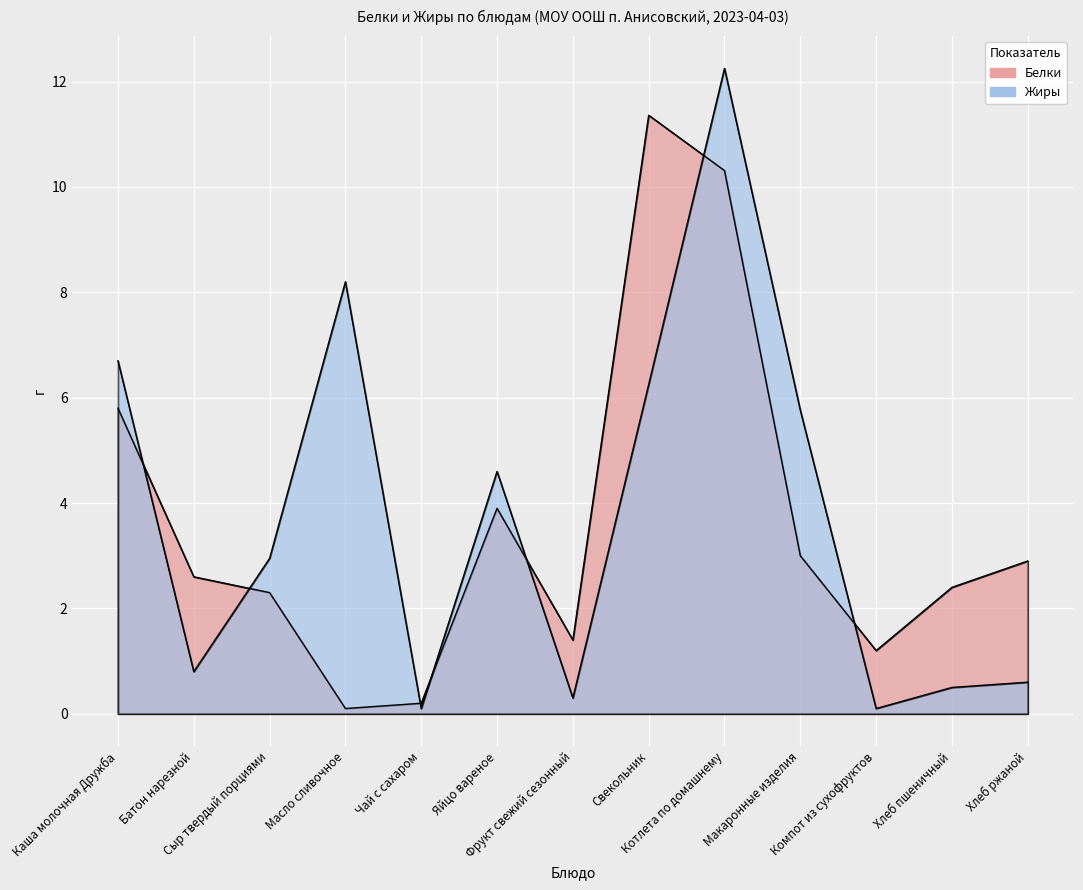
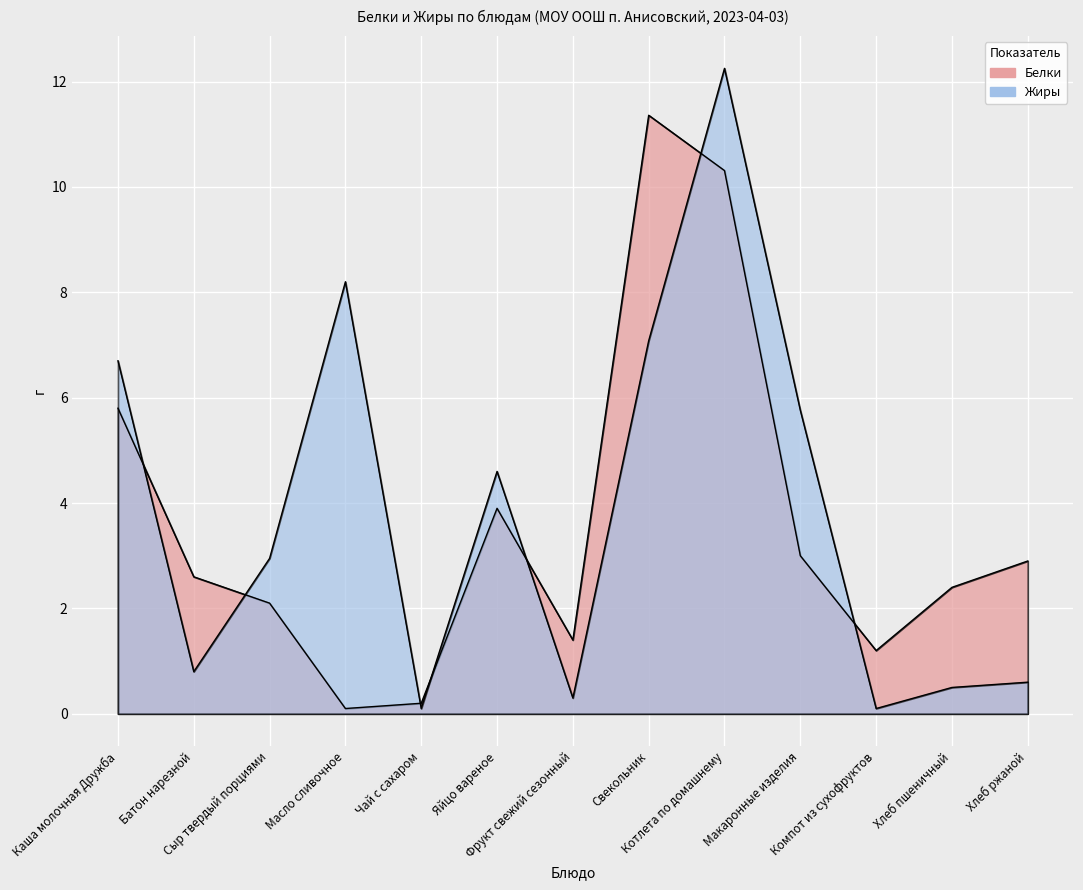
Белки, Сыр твердый порциями: 2.3 -> 2.1
Жиры, Свекольник: 6.3 -> 7.1
